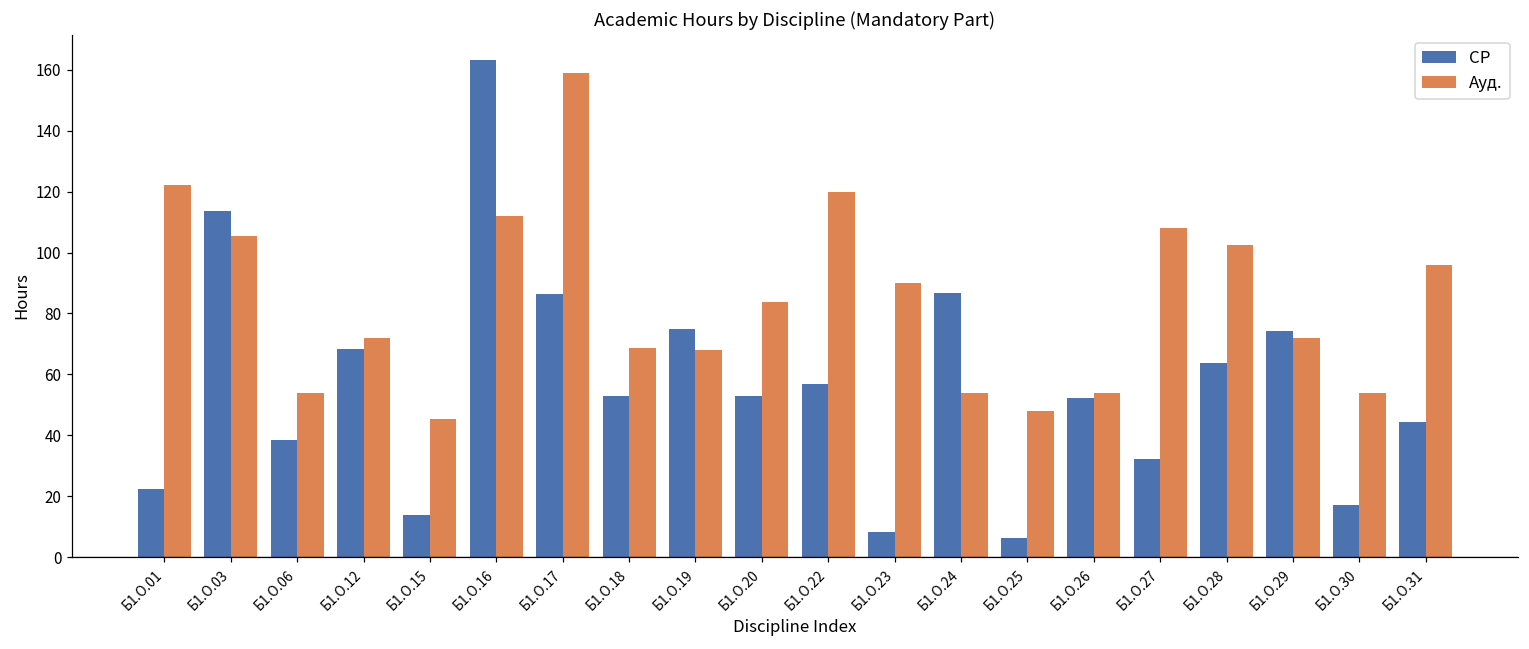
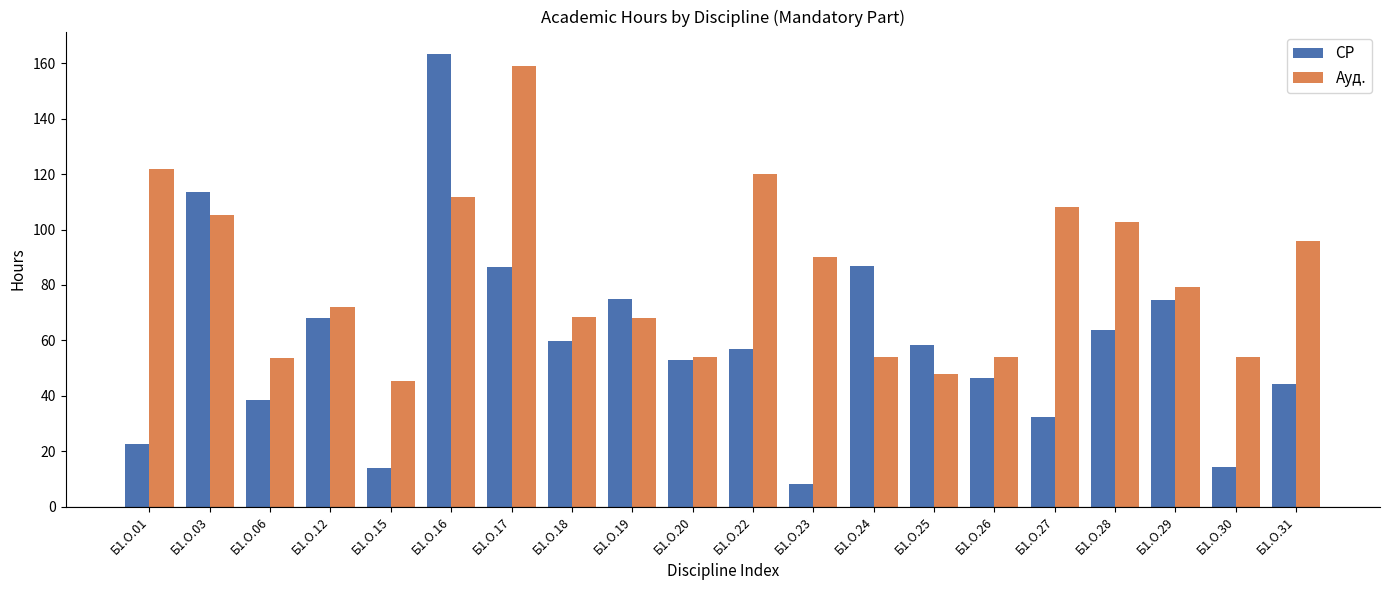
СР, Б1.О.18: 53 -> 60
Ауд., Б1.О.20: 84 -> 54
СР, Б1.О.25: 6 -> 58
СР, Б1.О.26: 52 -> 46
Ауд., Б1.О.29: 72 -> 79
СР, Б1.О.30: 17 -> 14
